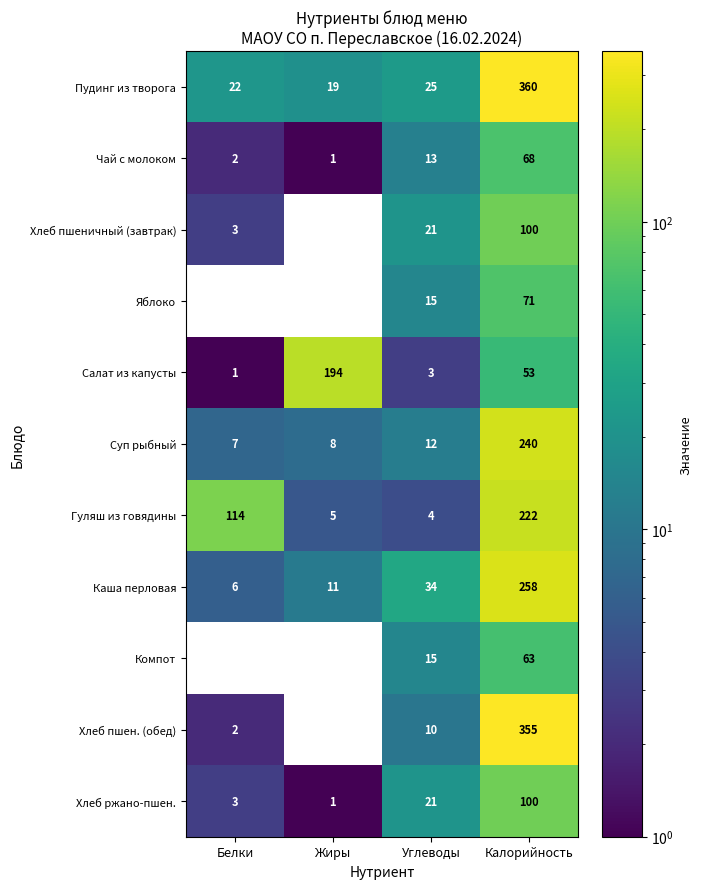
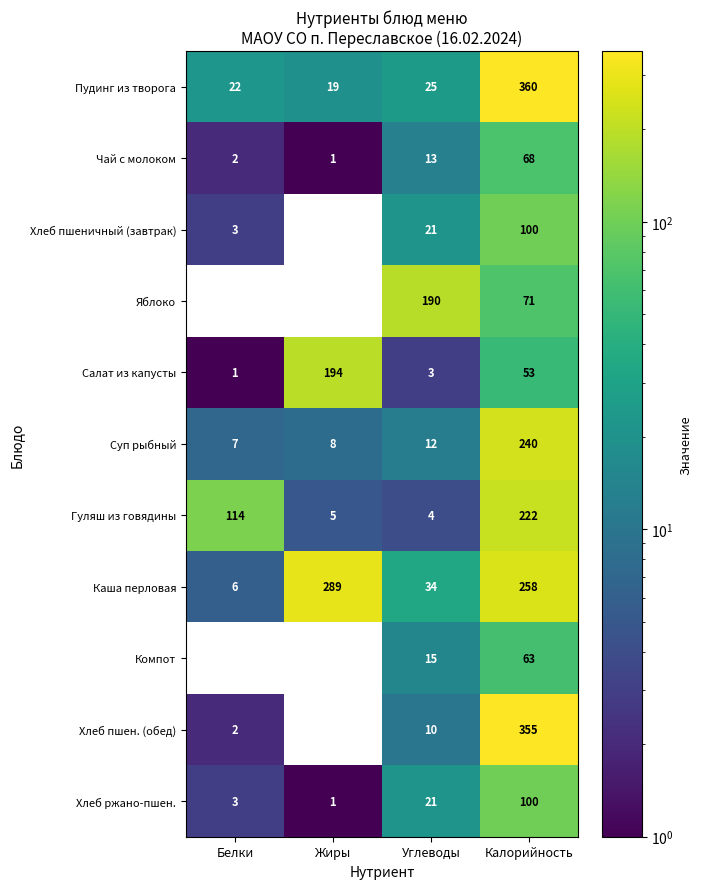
Яблоко, Углеводы: 15 -> 190
Каша перловая, Жиры: 11 -> 289
